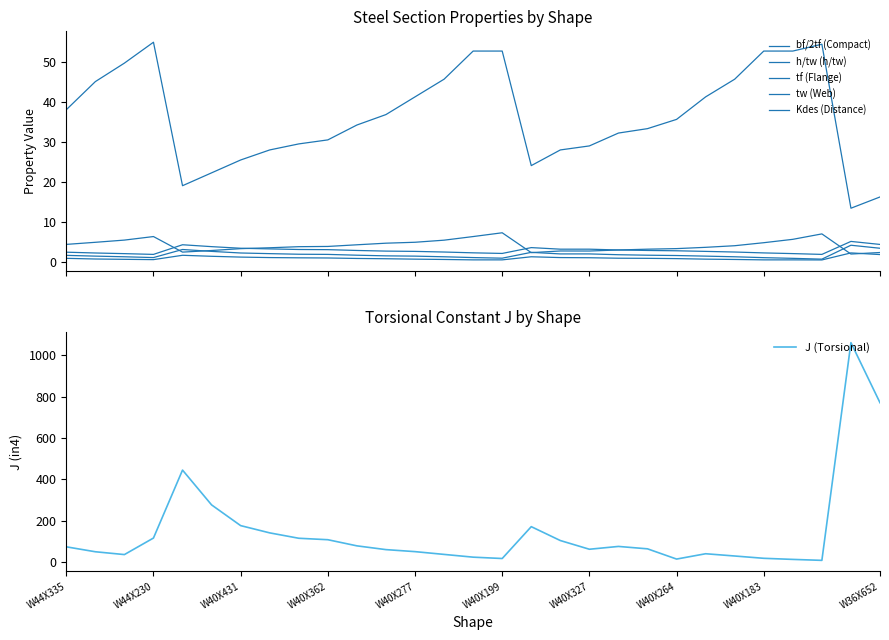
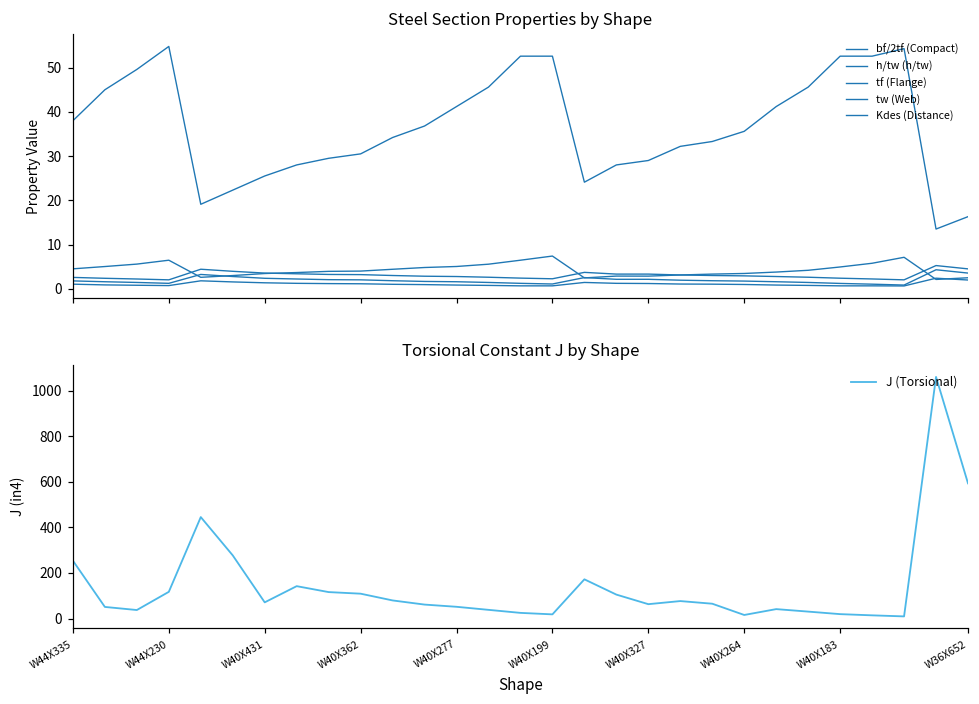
Torsional Constant J by Shape, W44X335: 70 -> 250
Torsional Constant J by Shape, W40X431: 180 -> 70
Torsional Constant J by Shape, W36X652: 770 -> 590
